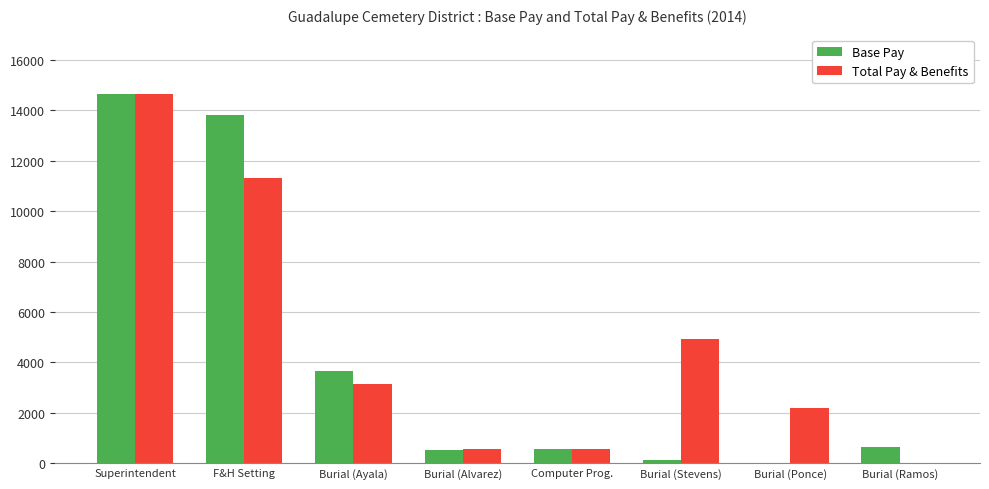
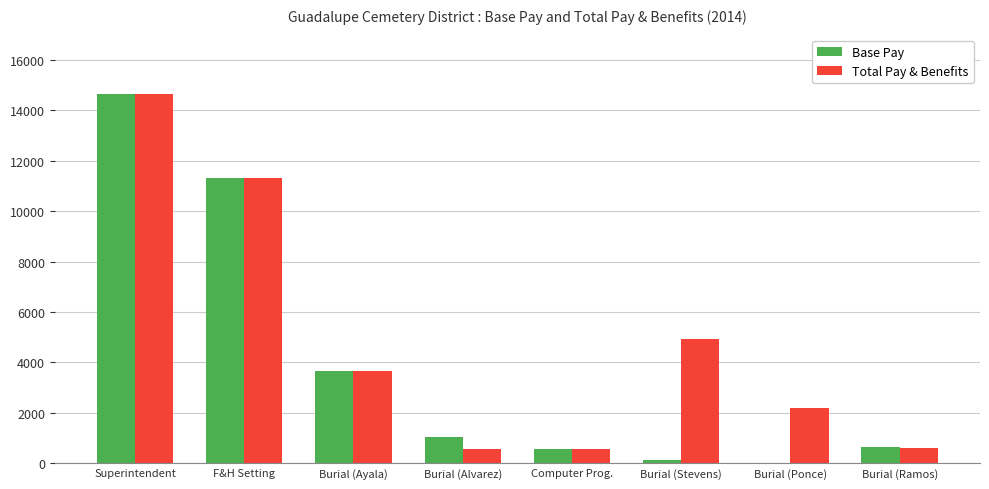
Base Pay, F&H Setting: 13800 -> 11300
Total Pay & Benefits, Burial (Ayala): 3100 -> 3700
Base Pay, Burial (Alvarez): 500 -> 1000
Total Pay & Benefits, Burial (Ramos): 0 -> 600
